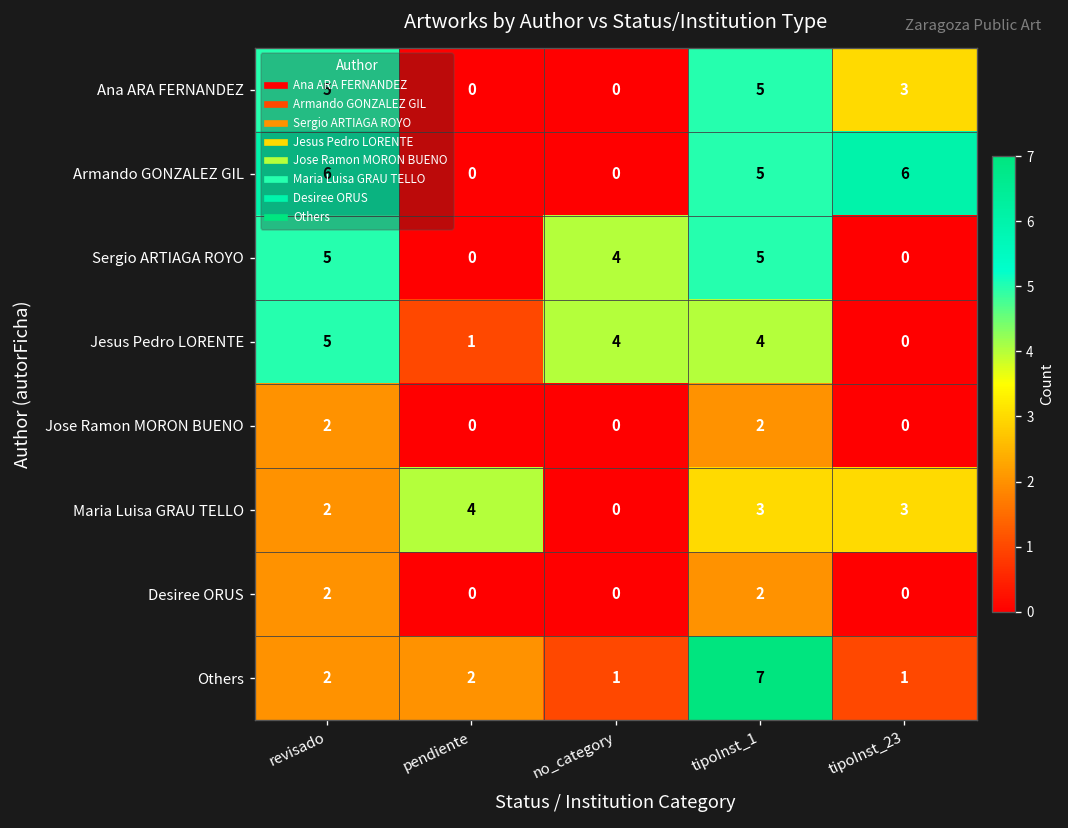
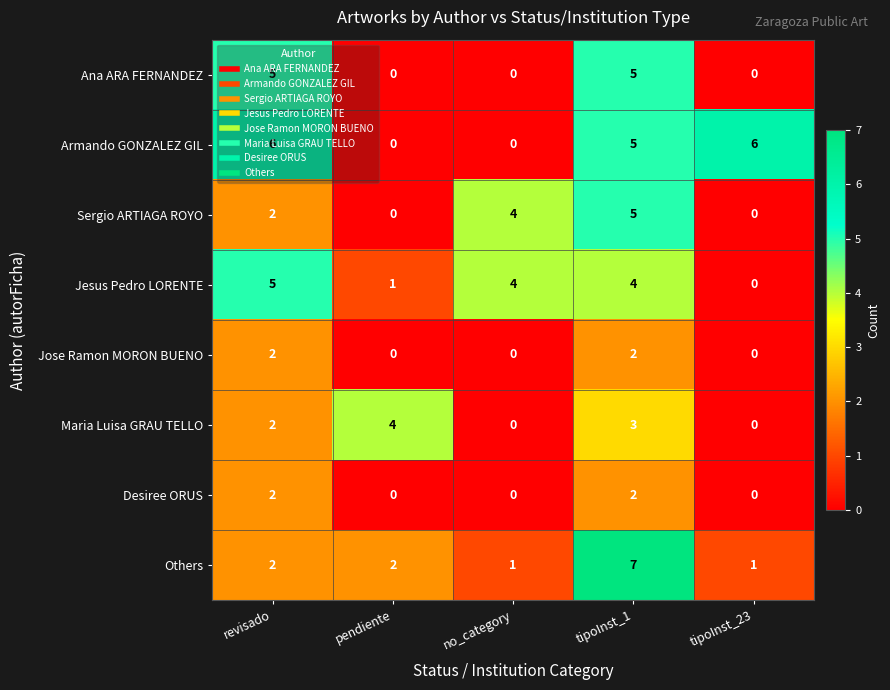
Ana ARA FERNANDEZ, tipoInst_23: 3 -> 0
Sergio ARTIAGA ROYO, revisado: 5 -> 2
Maria Luisa GRAU TELLO, tipoInst_23: 3 -> 0
